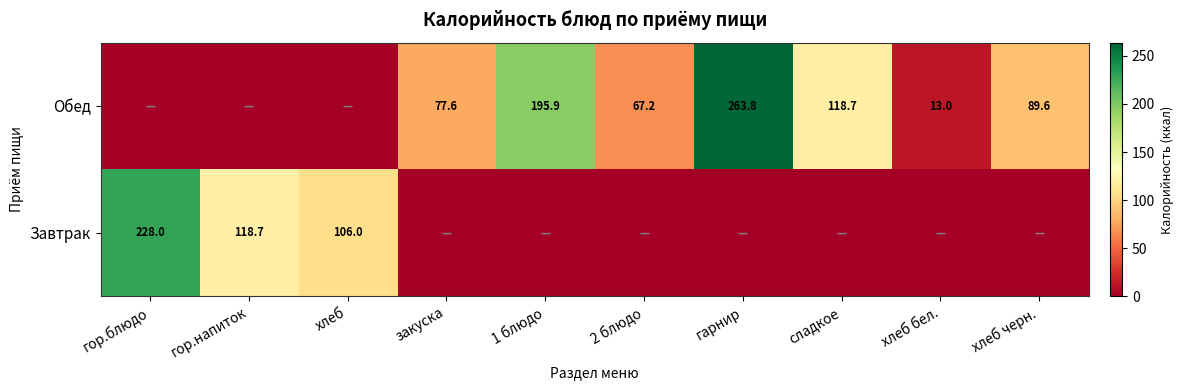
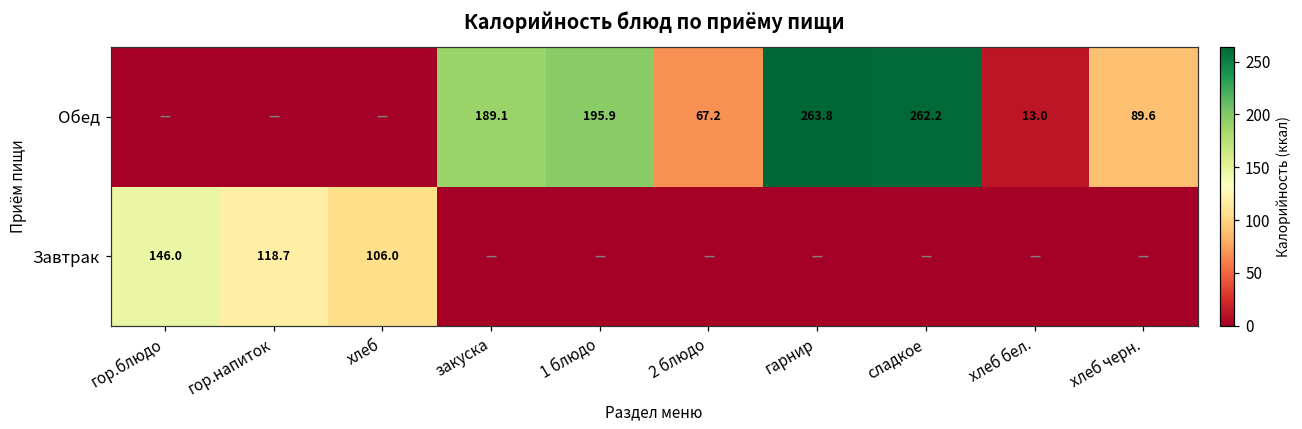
Обед, закуска: 77.6 -> 189.1
Обед, сладкое: 118.7 -> 262.2
Завтрак, гор.блюдо: 228.0 -> 146.0
